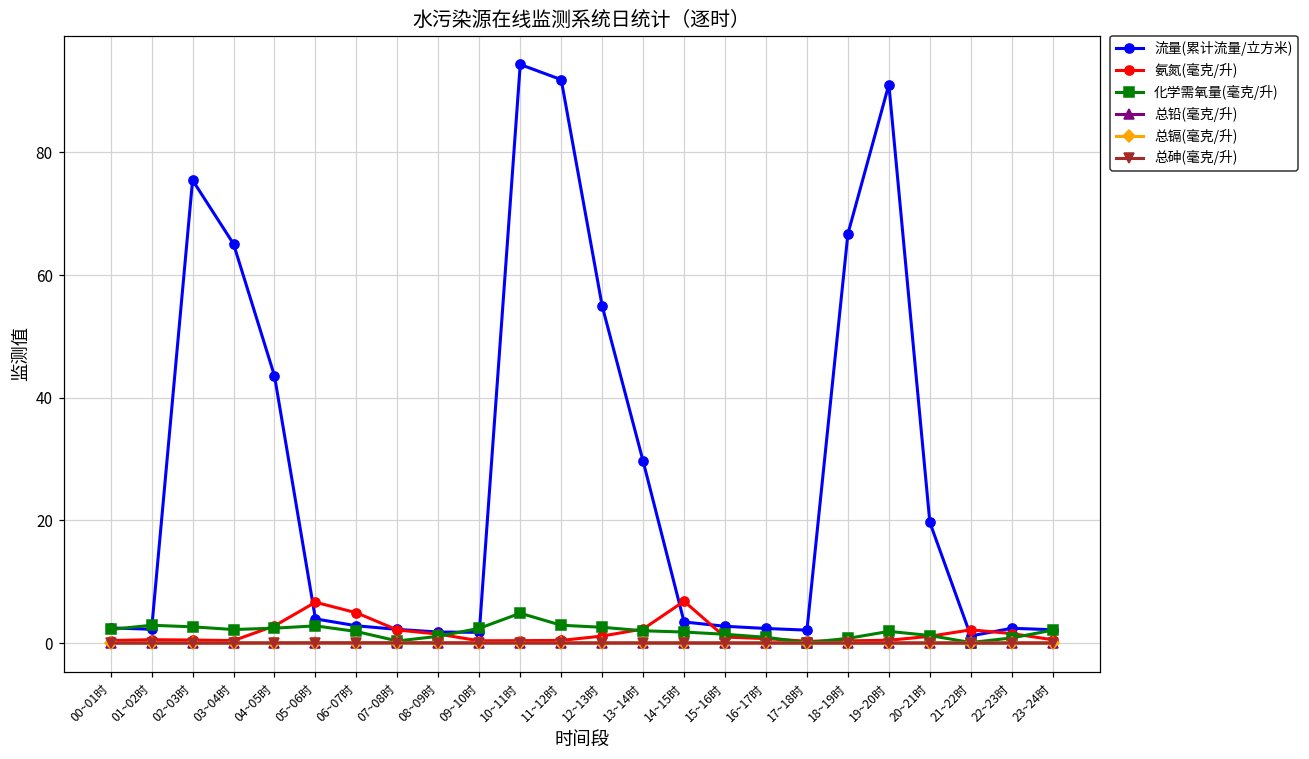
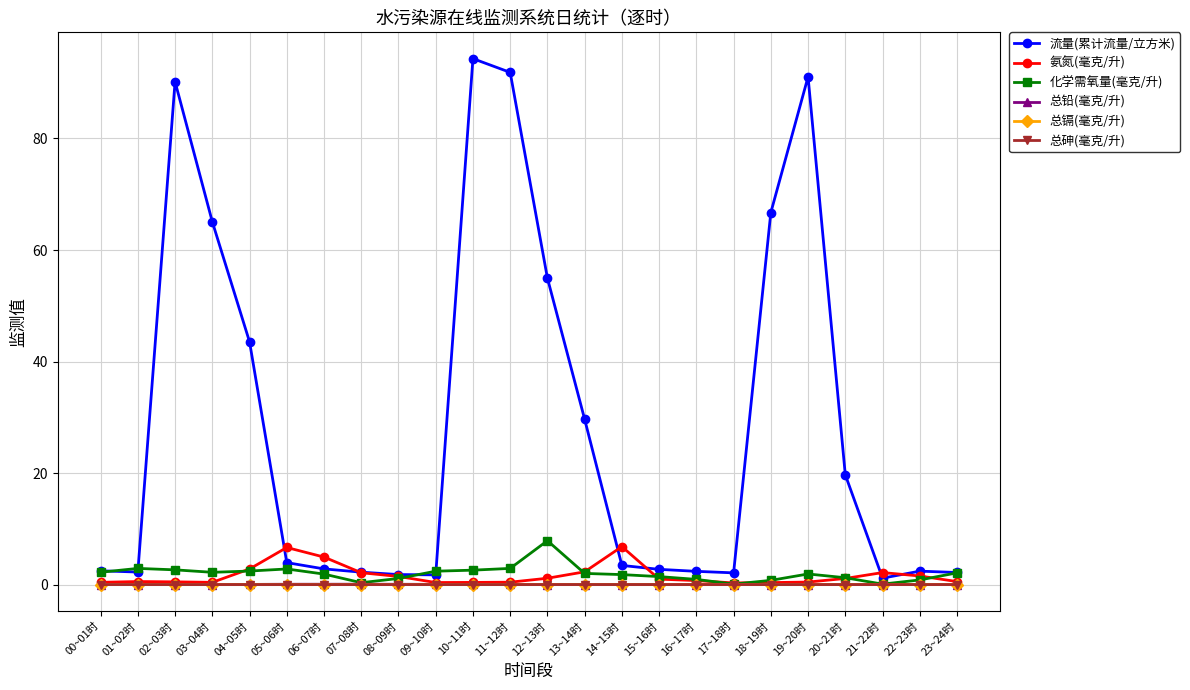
流量(累计流量/立方米), 02~03时: 75 -> 90
化学需氧量(毫克/升), 10~11时: 5 -> 3
化学需氧量(毫克/升), 12~13时: 3 -> 8
